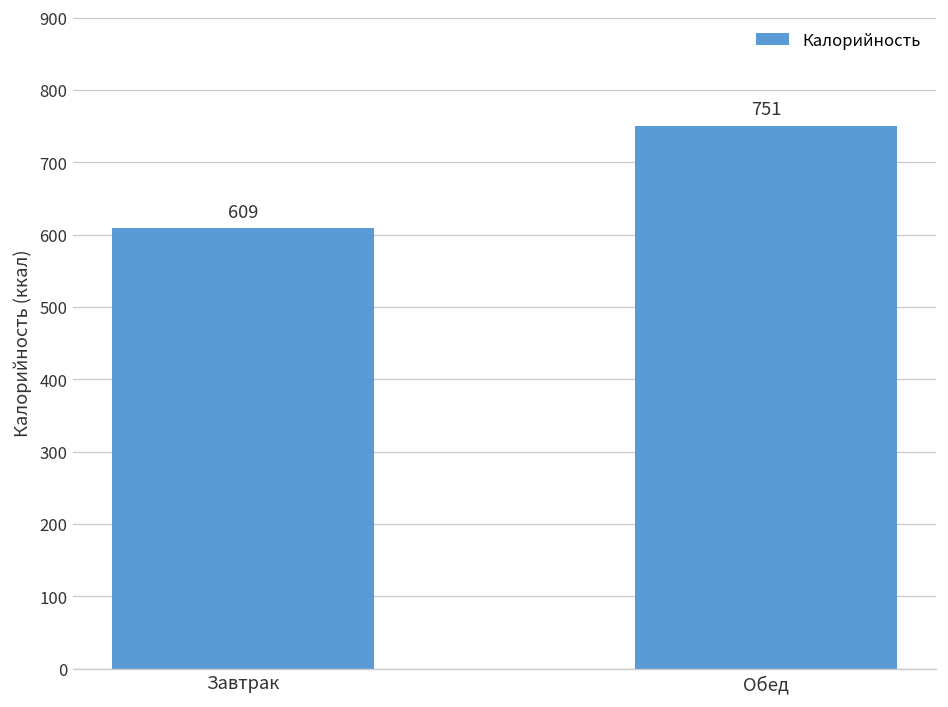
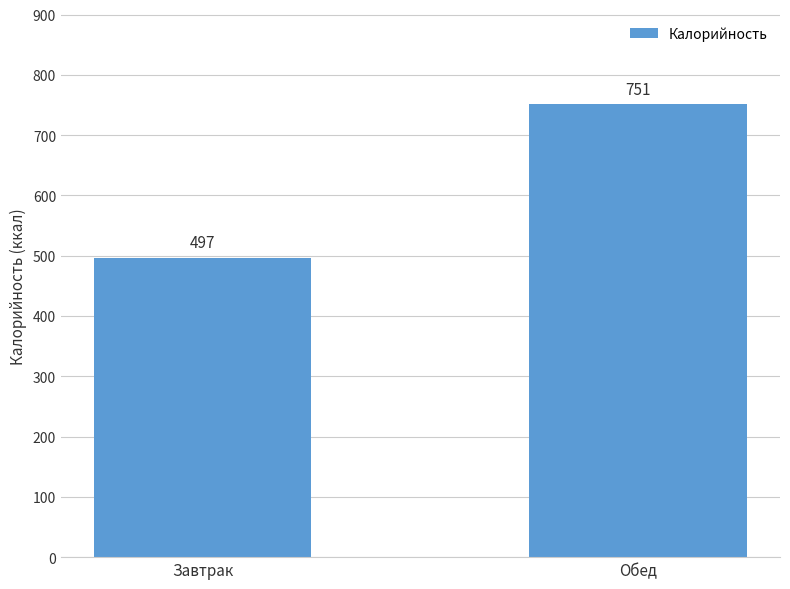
Завтрак: 609 -> 497
